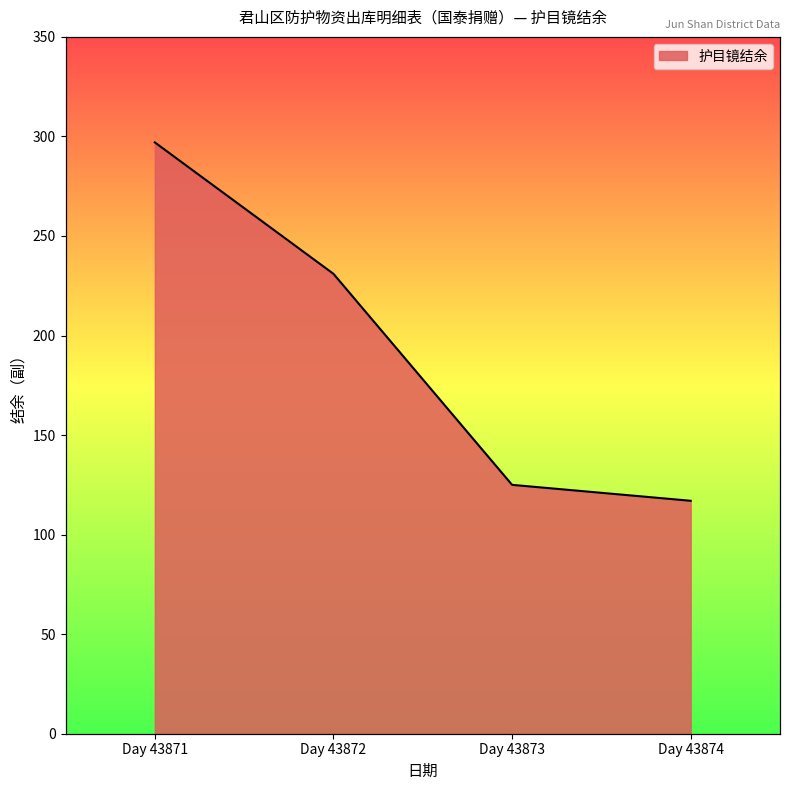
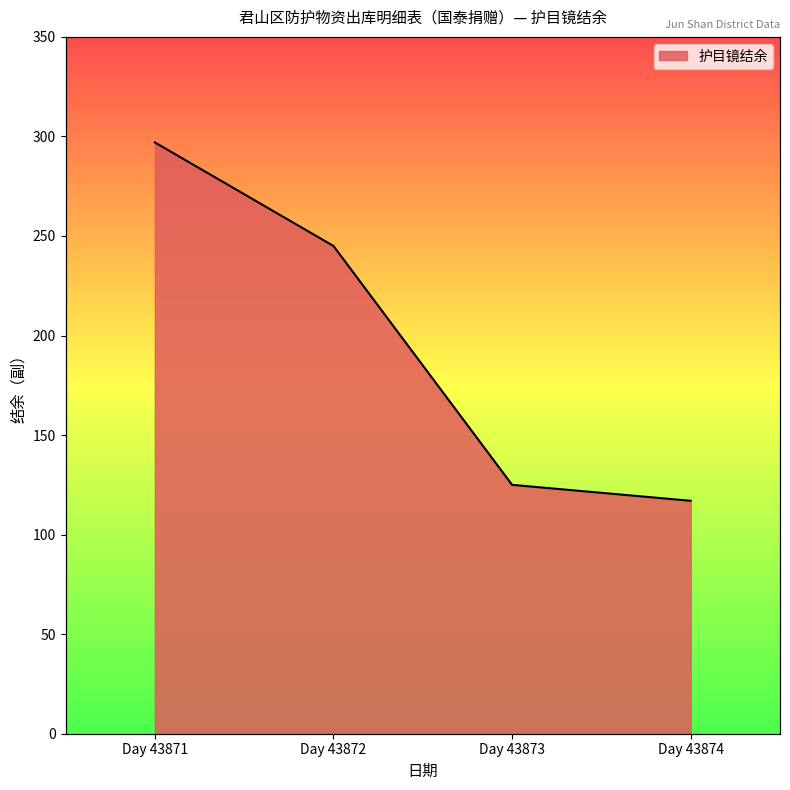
Day 43872: 231 -> 245
